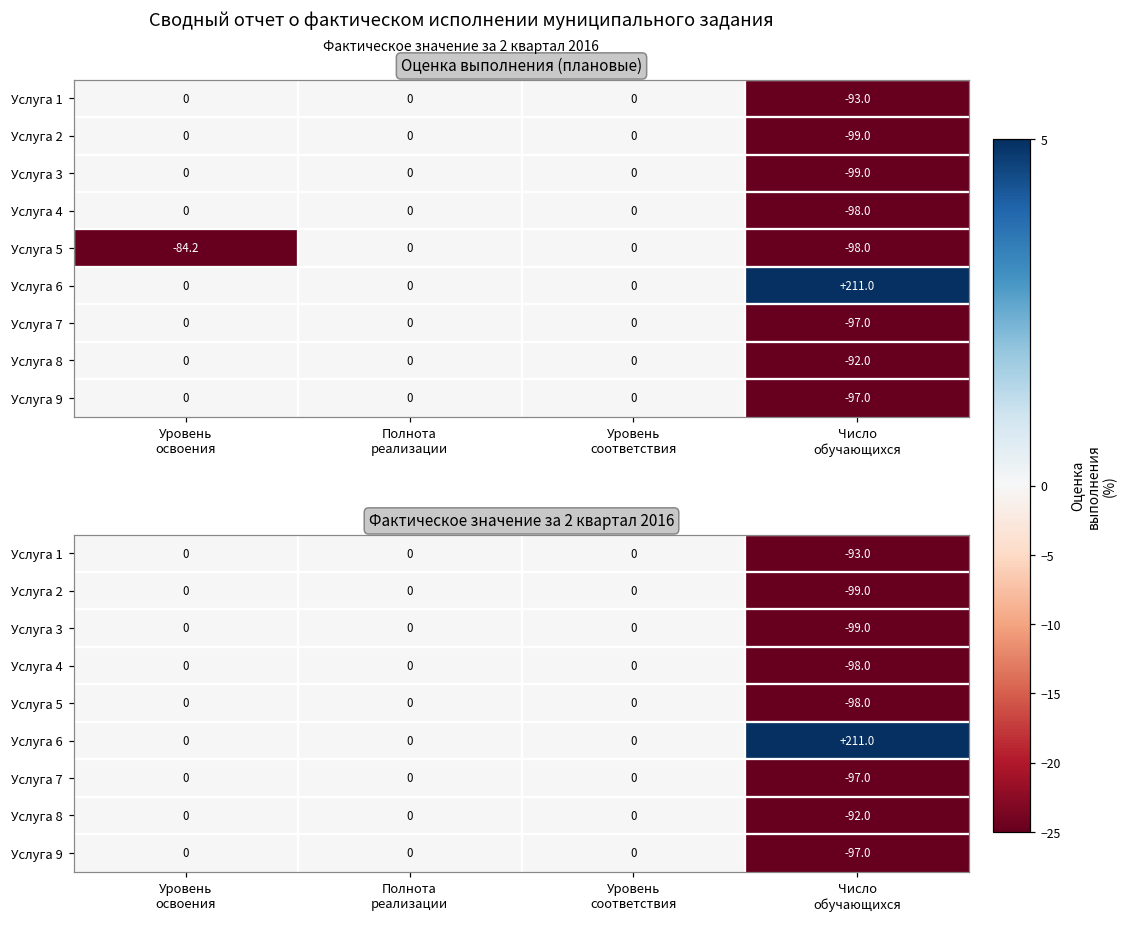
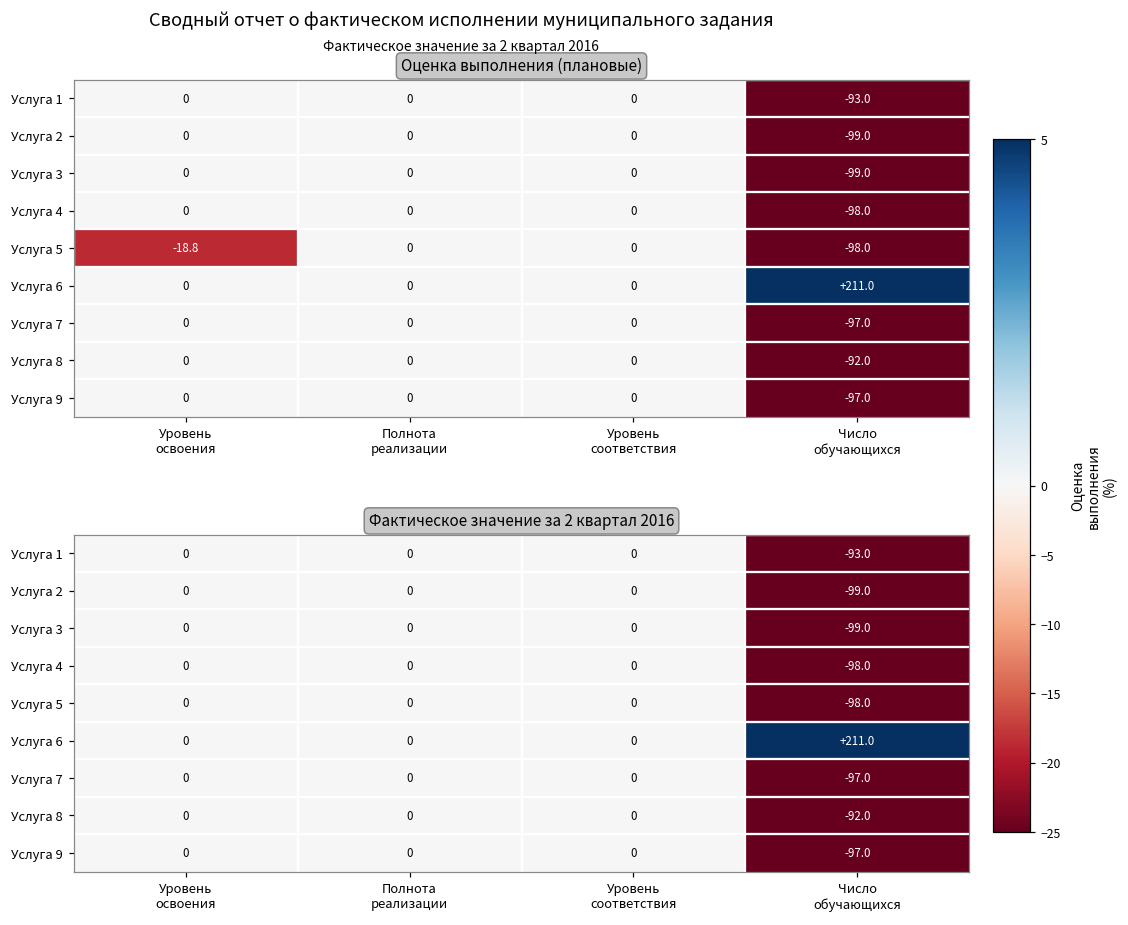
Оценка выполнения (плановые), Услуга 5, Уровень освоения: -84.2 -> -18.8
